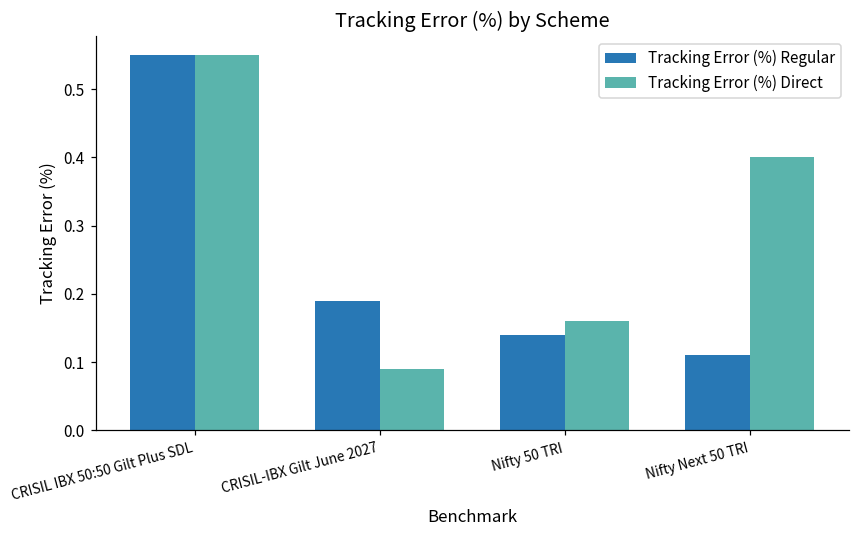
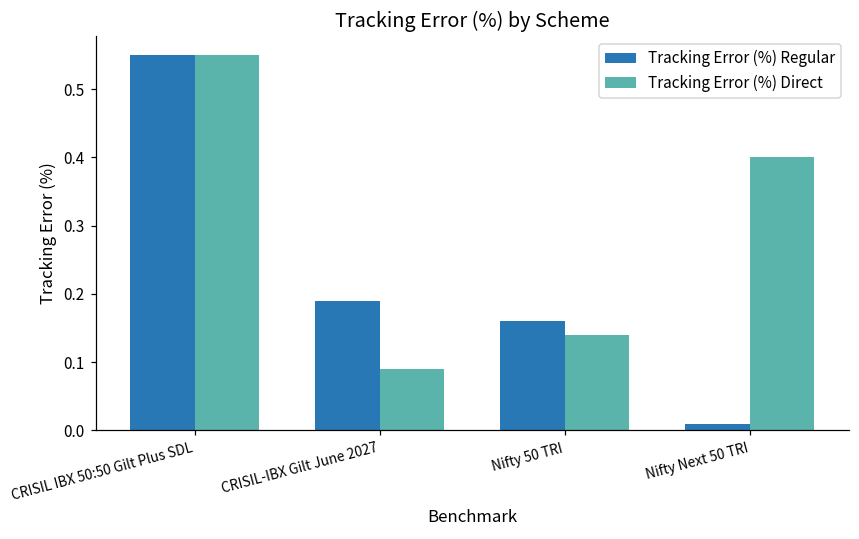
Tracking Error (%) Regular, Nifty 50 TRI: 0.14 -> 0.16
Tracking Error (%) Direct, Nifty 50 TRI: 0.16 -> 0.14
Tracking Error (%) Regular, Nifty Next 50 TRI: 0.11 -> 0.01
